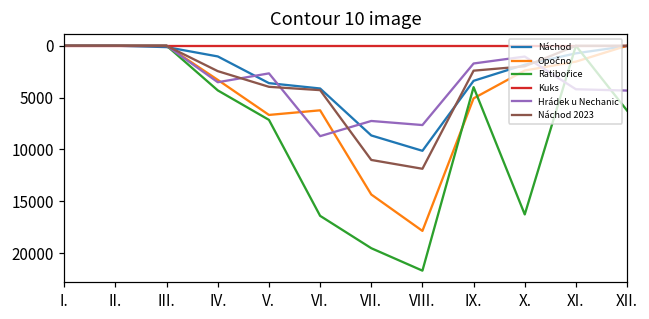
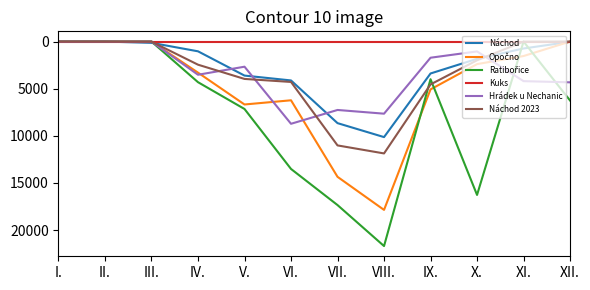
Ratibořice, VI.: 16000 -> 14000
Ratibořice, VII.: 20000 -> 17000
Náchod 2023, IX.: 2000 -> 5000
